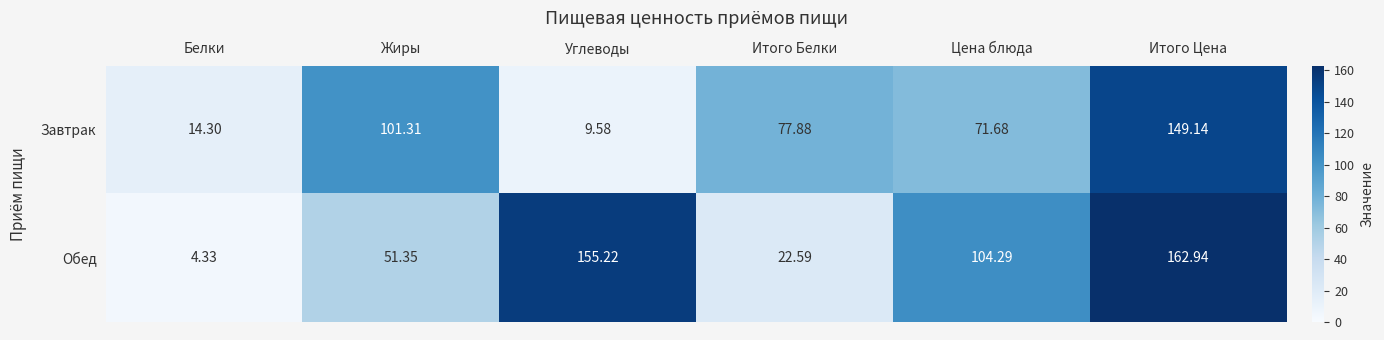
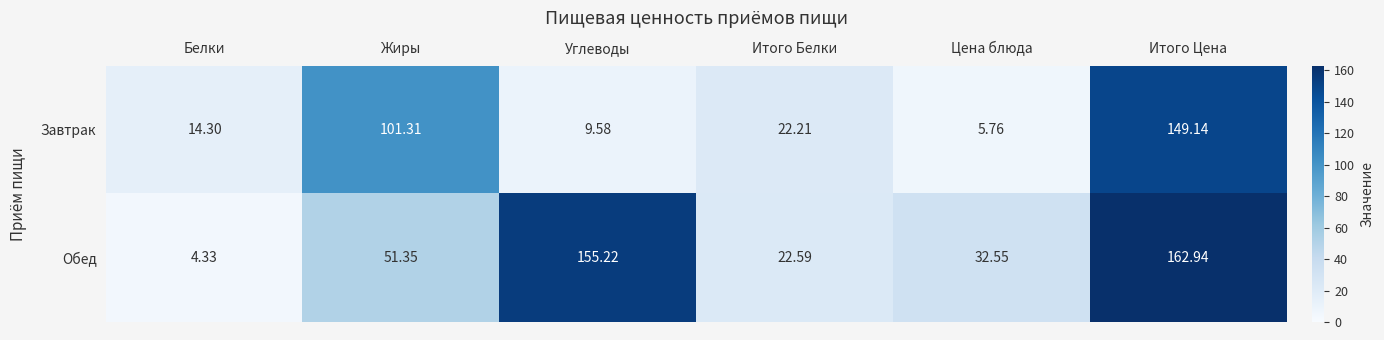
Завтрак, Итого Белки: 77.88 -> 22.21
Завтрак, Цена блюда: 71.68 -> 5.76
Обед, Цена блюда: 104.29 -> 32.55
